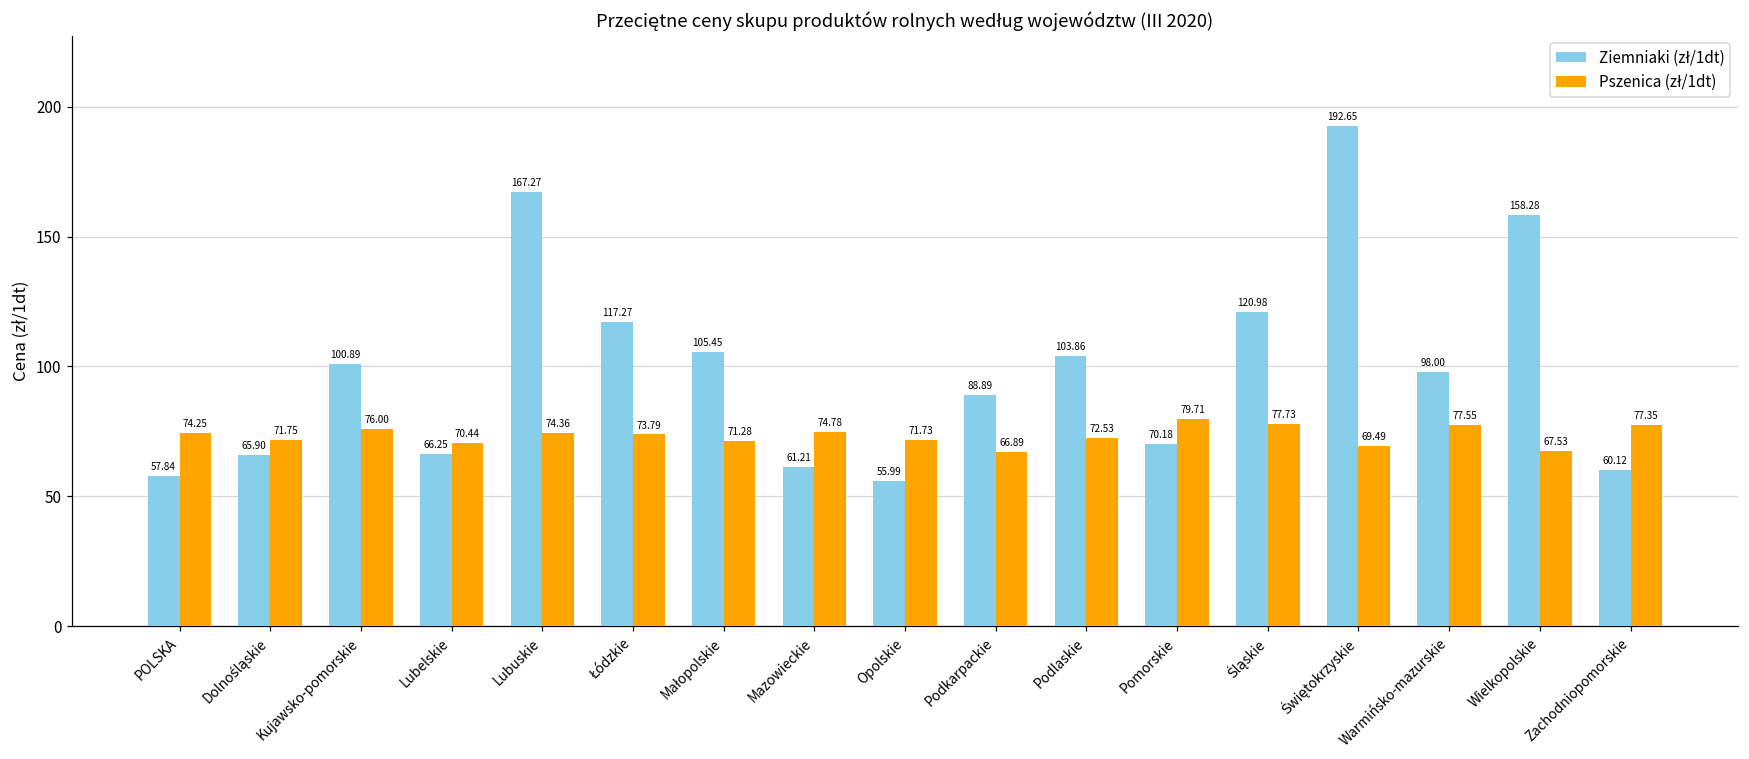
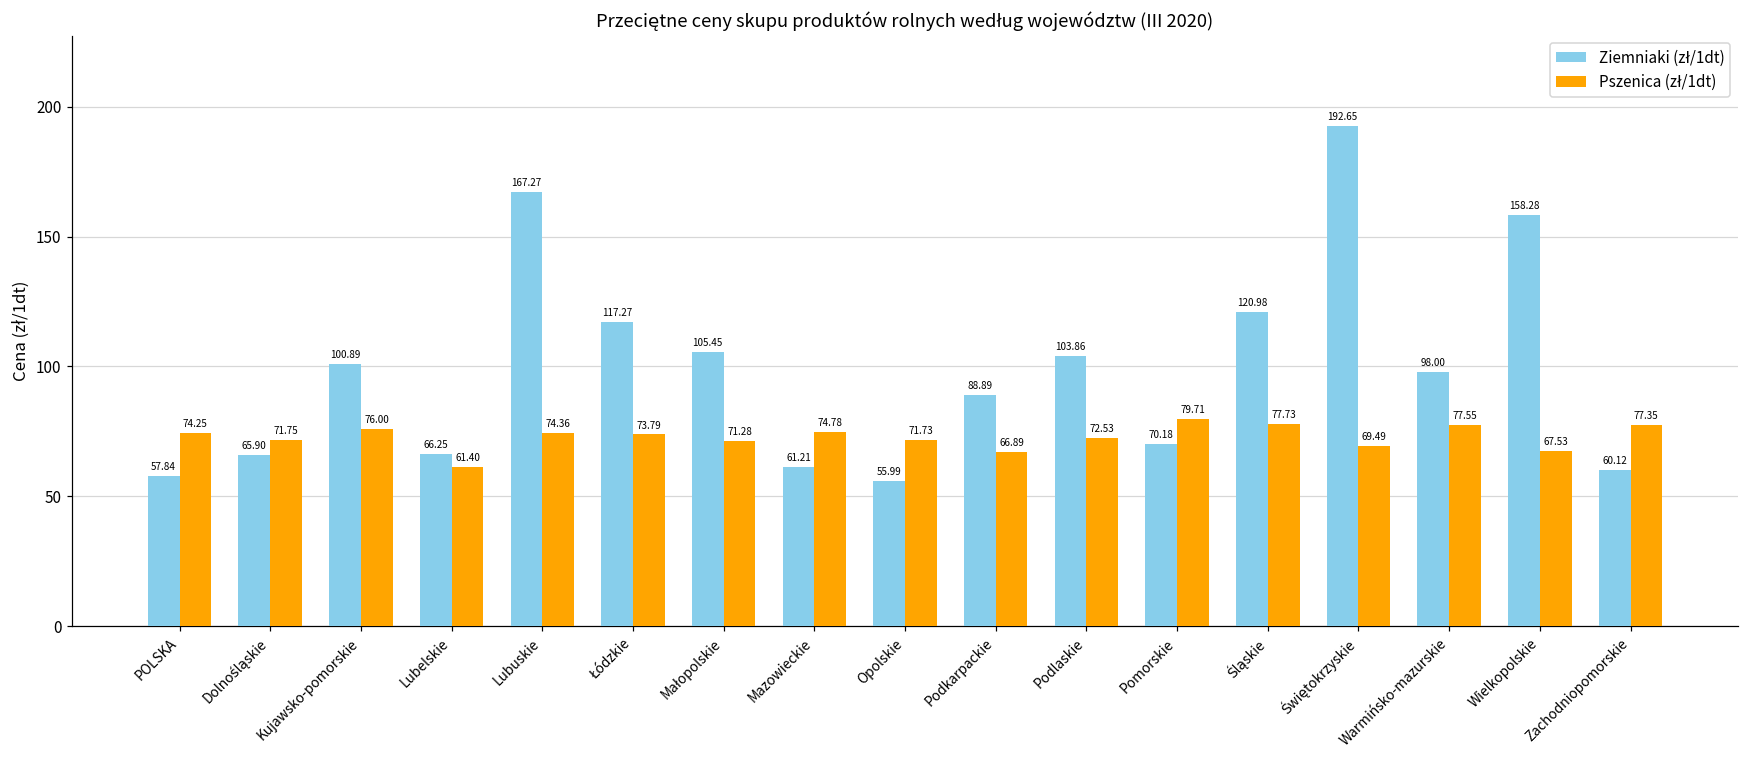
Pszenica (zł/1dt), Lubelskie: 70.44 -> 61.40
